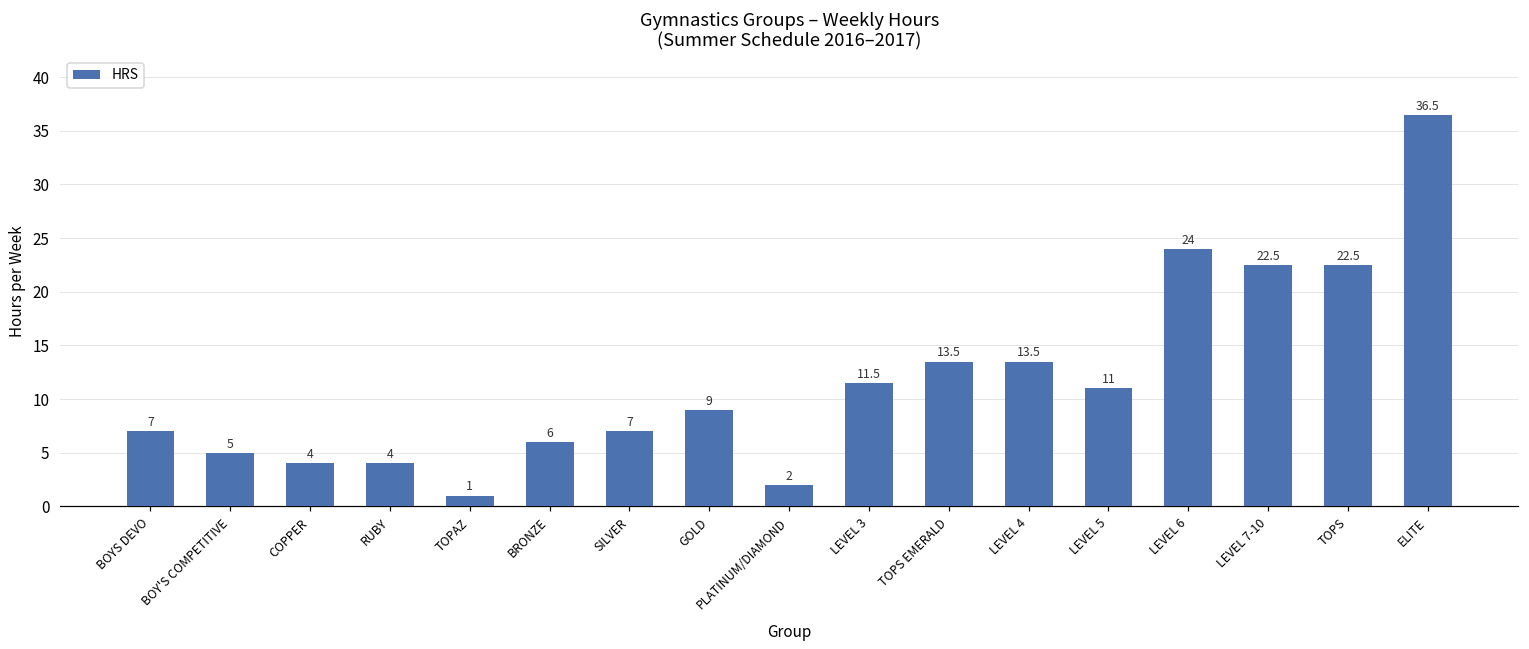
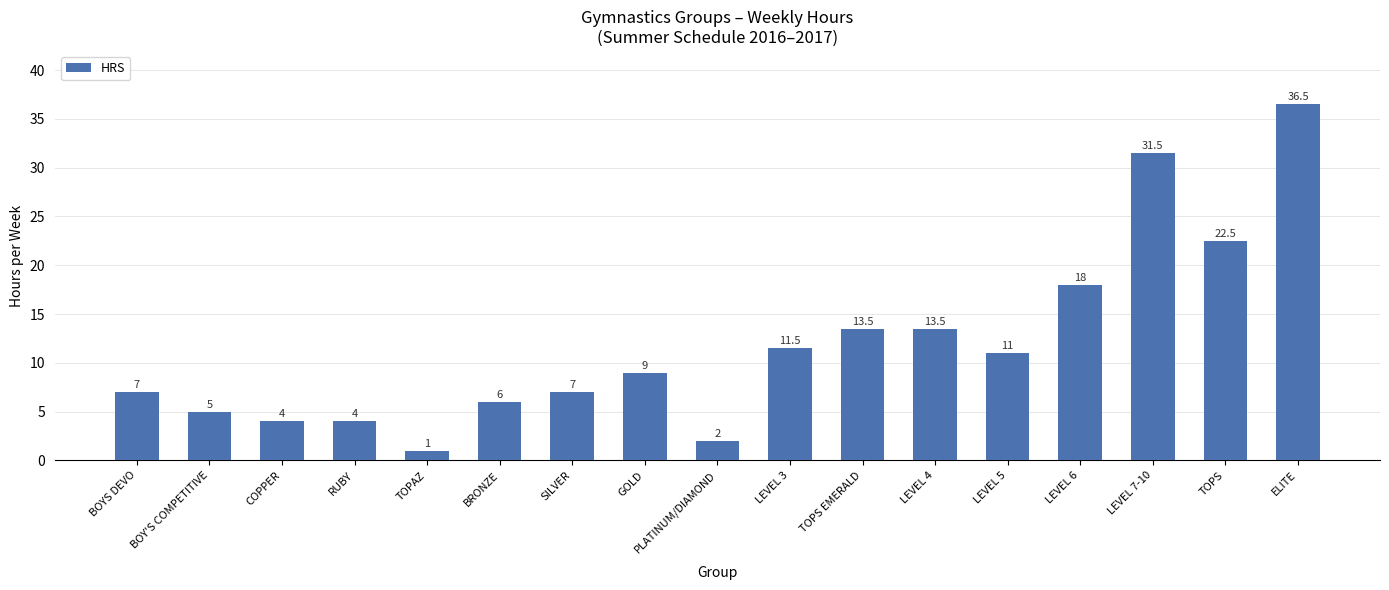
LEVEL 6: 24 -> 18
LEVEL 7-10: 22.5 -> 31.5
